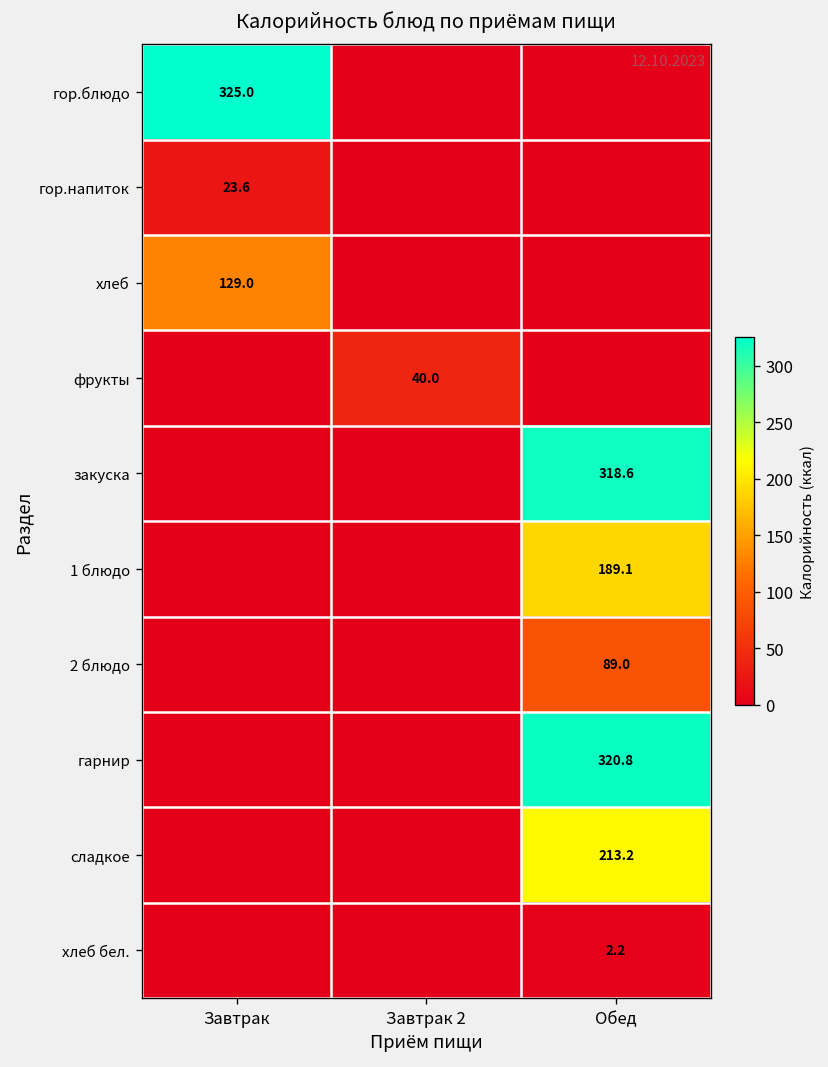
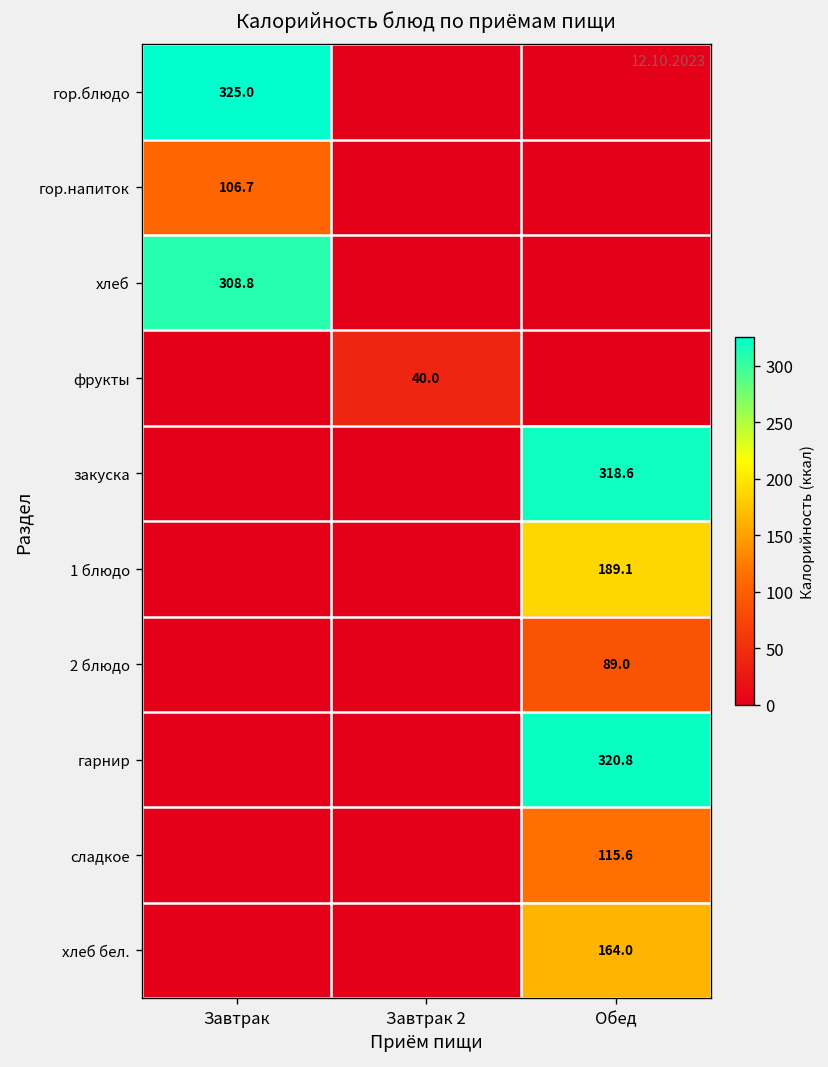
гор.напиток, Завтрак: 23.6 -> 106.7
хлеб, Завтрак: 129.0 -> 308.8
сладкое, Обед: 213.2 -> 115.6
хлеб бел., Обед: 2.2 -> 164.0
